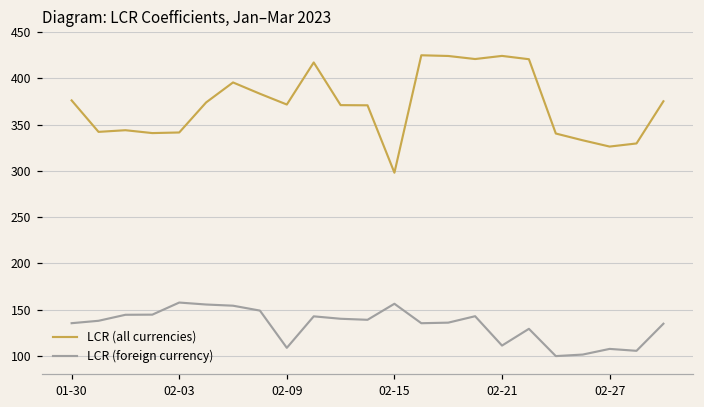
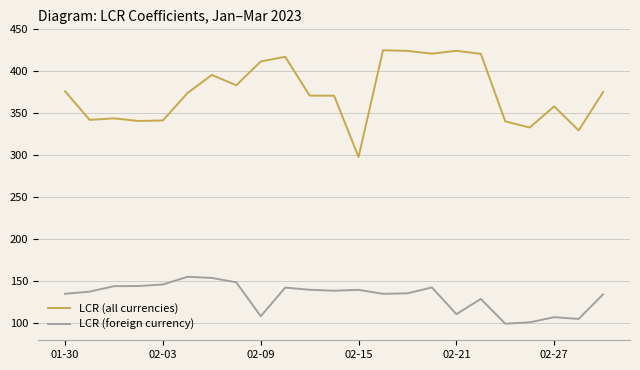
LCR (foreign currency), 02-03: 160 -> 150
LCR (all currencies), 02-09: 370 -> 410
LCR (foreign currency), 02-15: 160 -> 140
LCR (all currencies), 02-27: 330 -> 360
